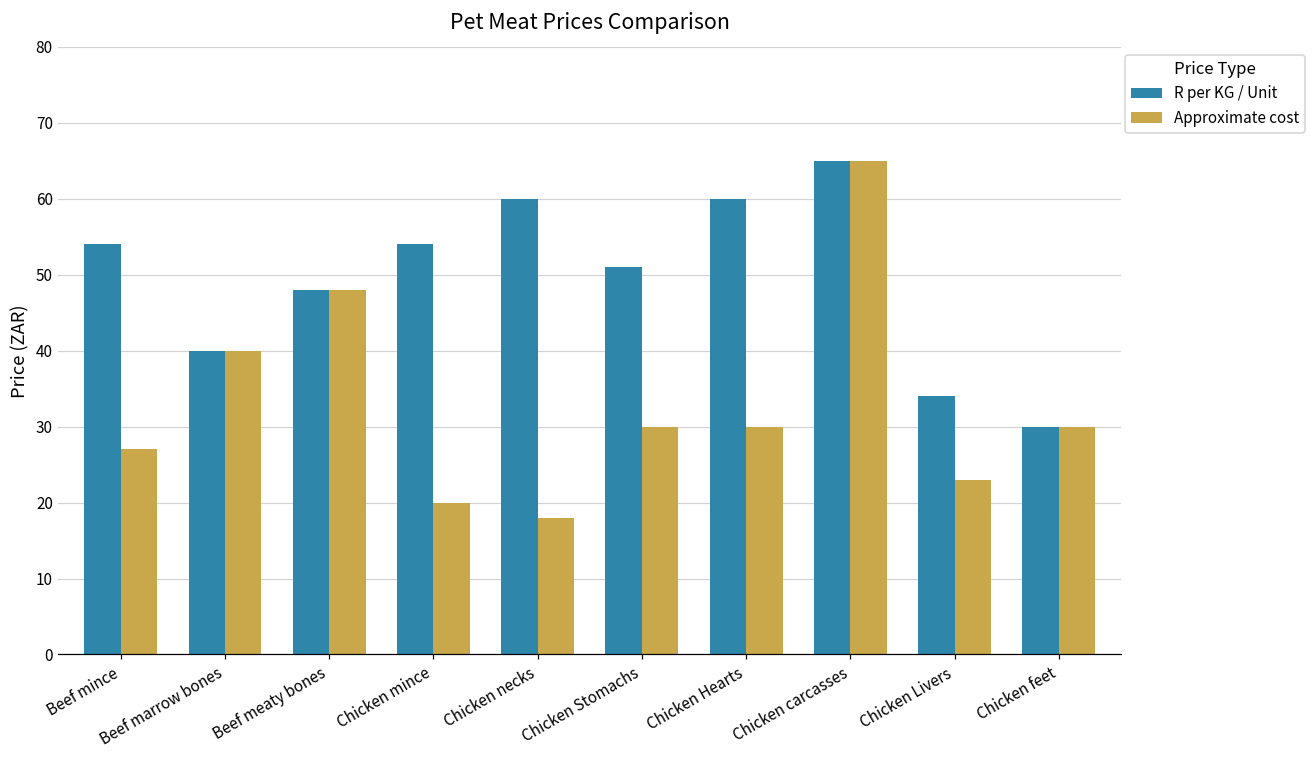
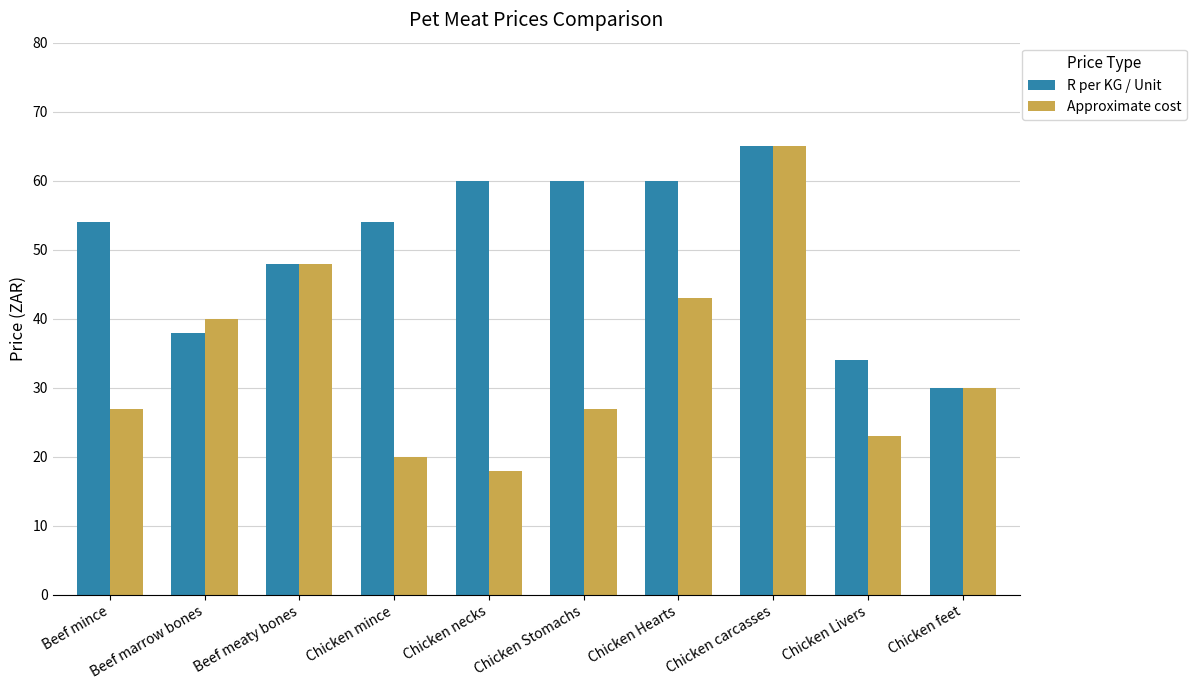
R per KG / Unit, Beef marrow bones: 40 -> 38
R per KG / Unit, Chicken Stomachs: 51 -> 60
Approximate cost, Chicken Stomachs: 30 -> 27
Approximate cost, Chicken Hearts: 30 -> 43
